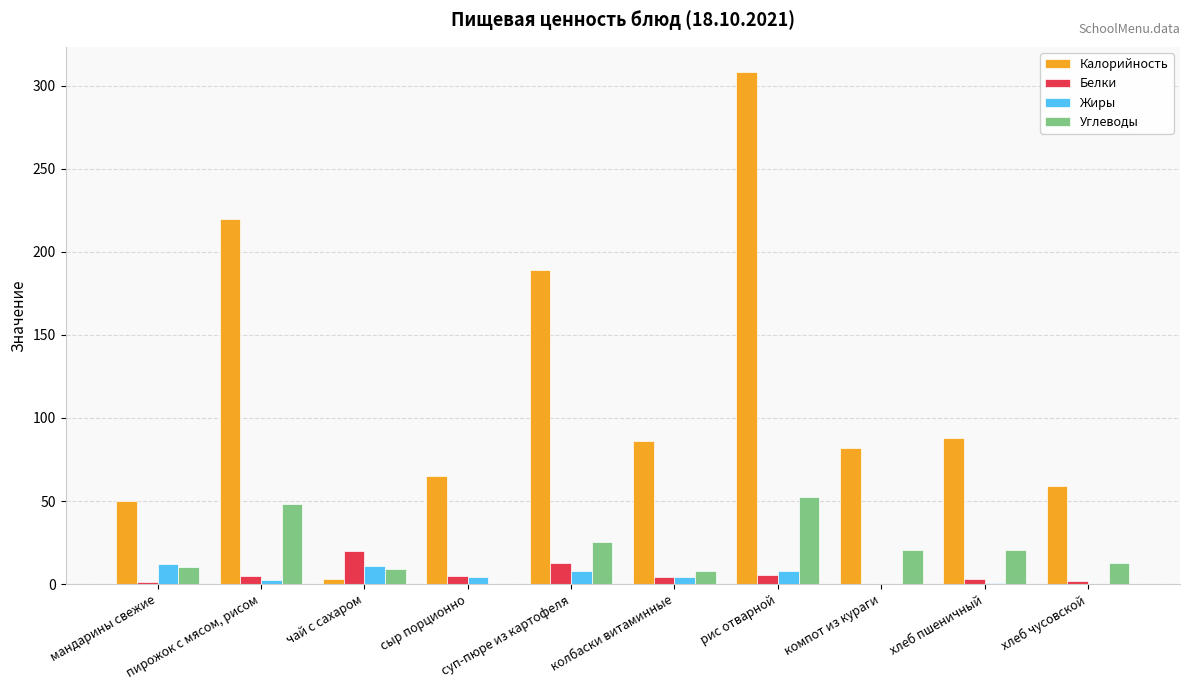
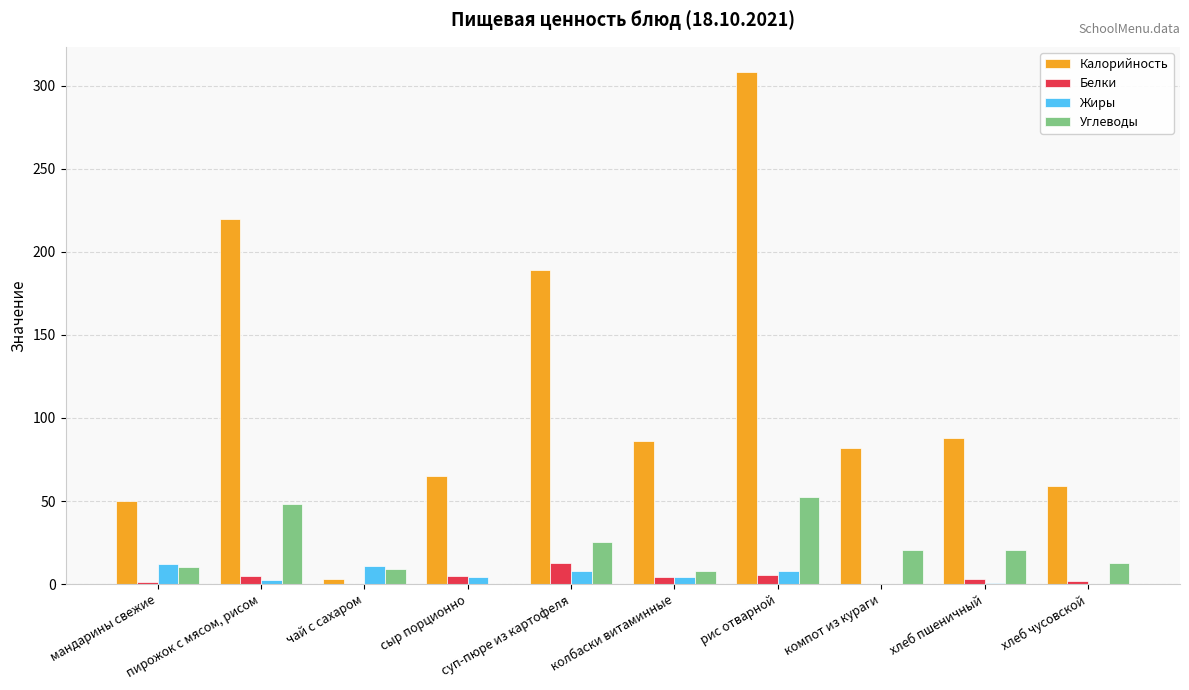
Белки, чай с сахаром: 20 -> 0
